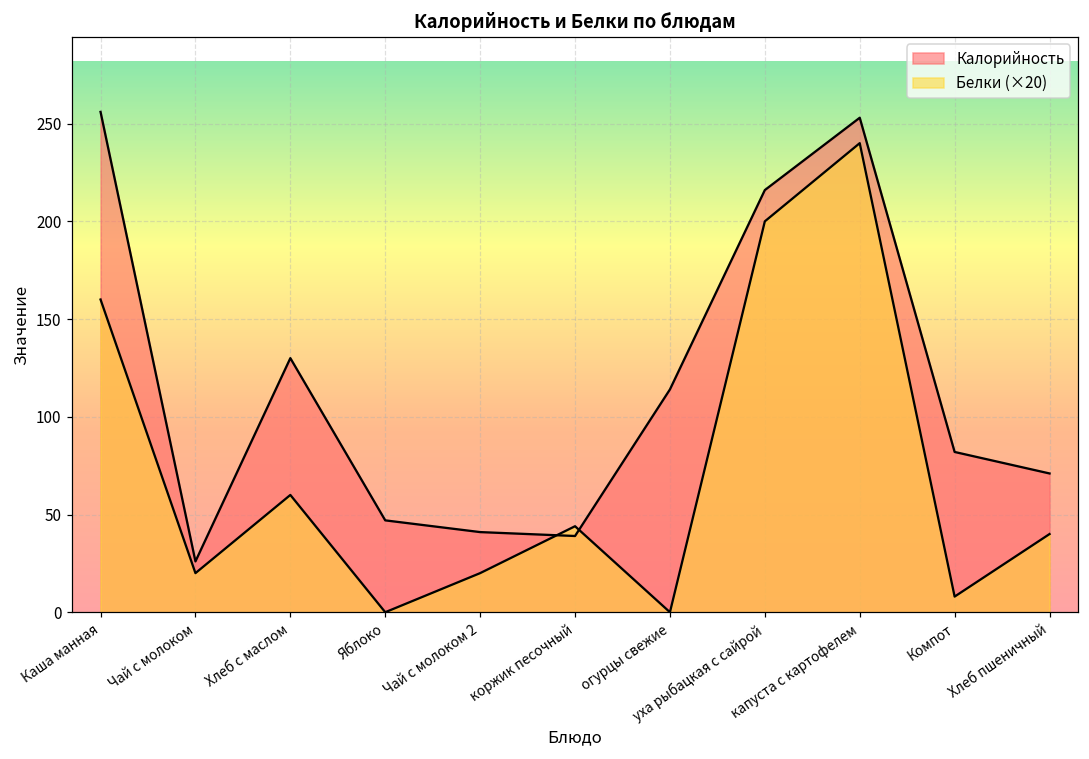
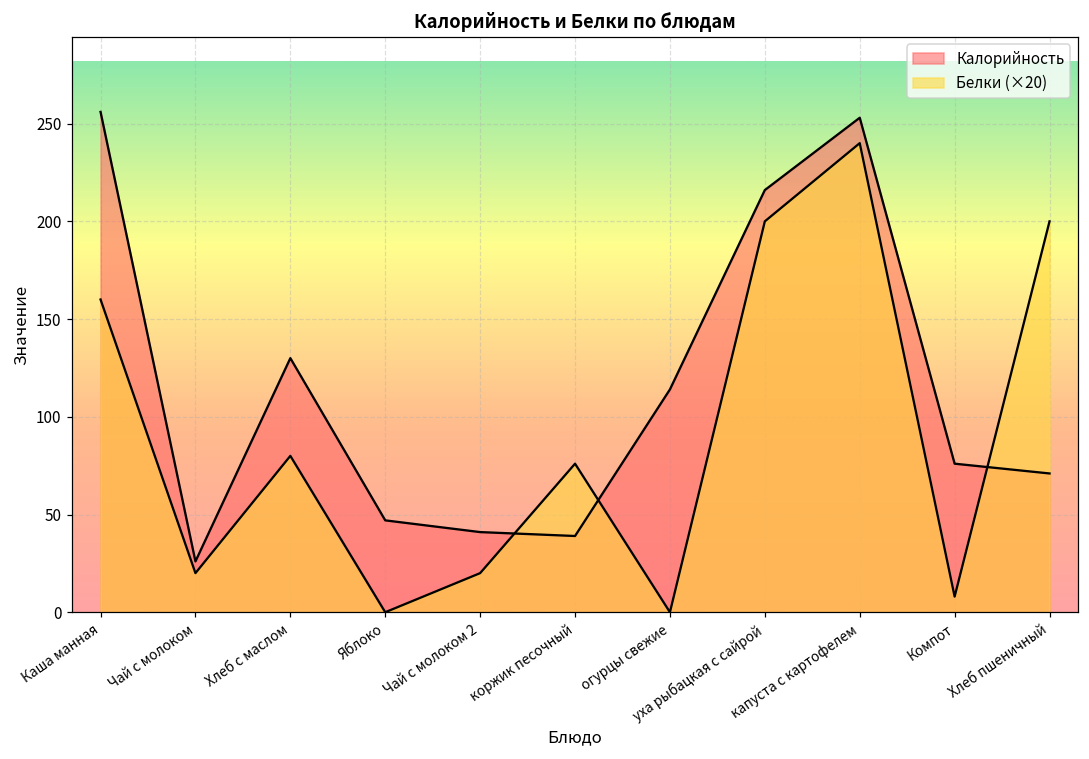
Белки (×20), Хлеб с маслом: 60 -> 80
Белки (×20), коржик песочный: 44 -> 76
Калорийность, Компот: 82 -> 76
Белки (×20), Хлеб пшеничный: 40 -> 200
